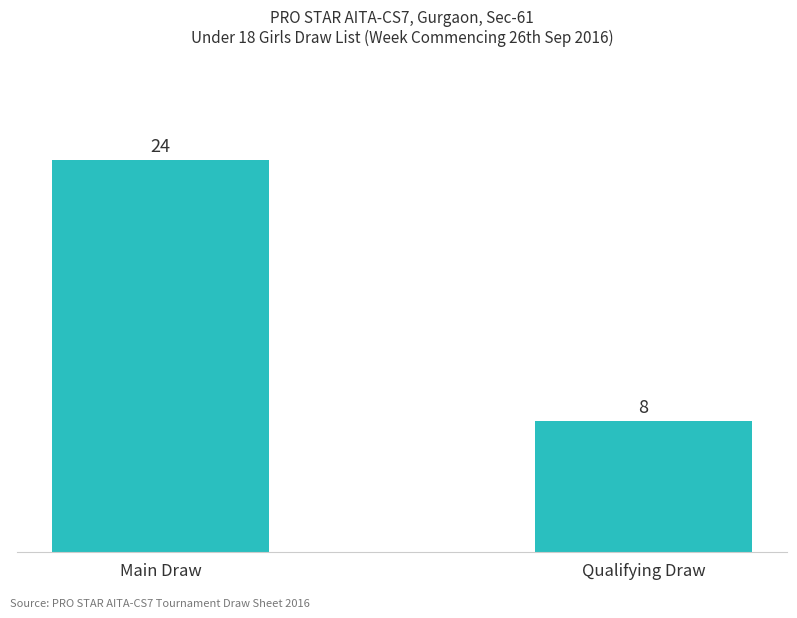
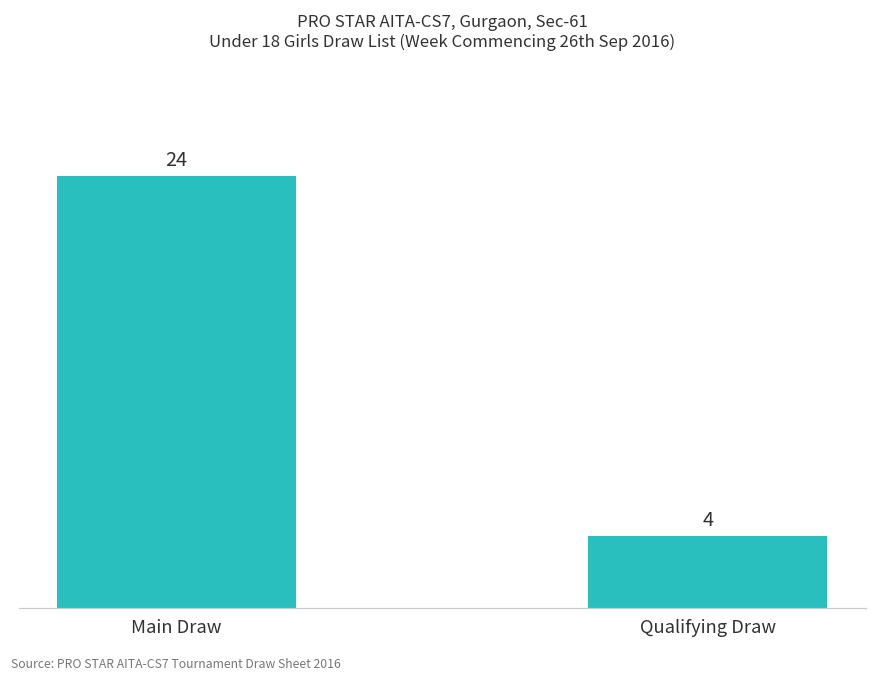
Qualifying Draw: 8 -> 4
